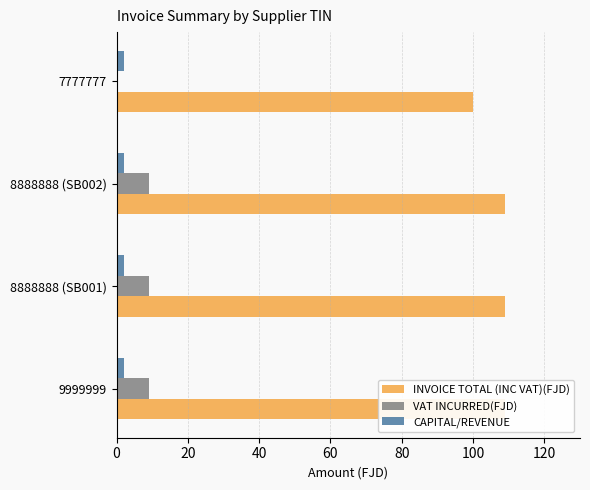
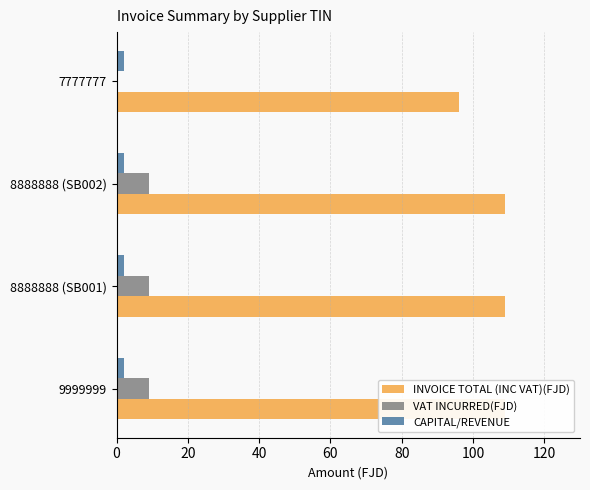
INVOICE TOTAL (INC VAT)(FJD), 7777777: 100 -> 96
